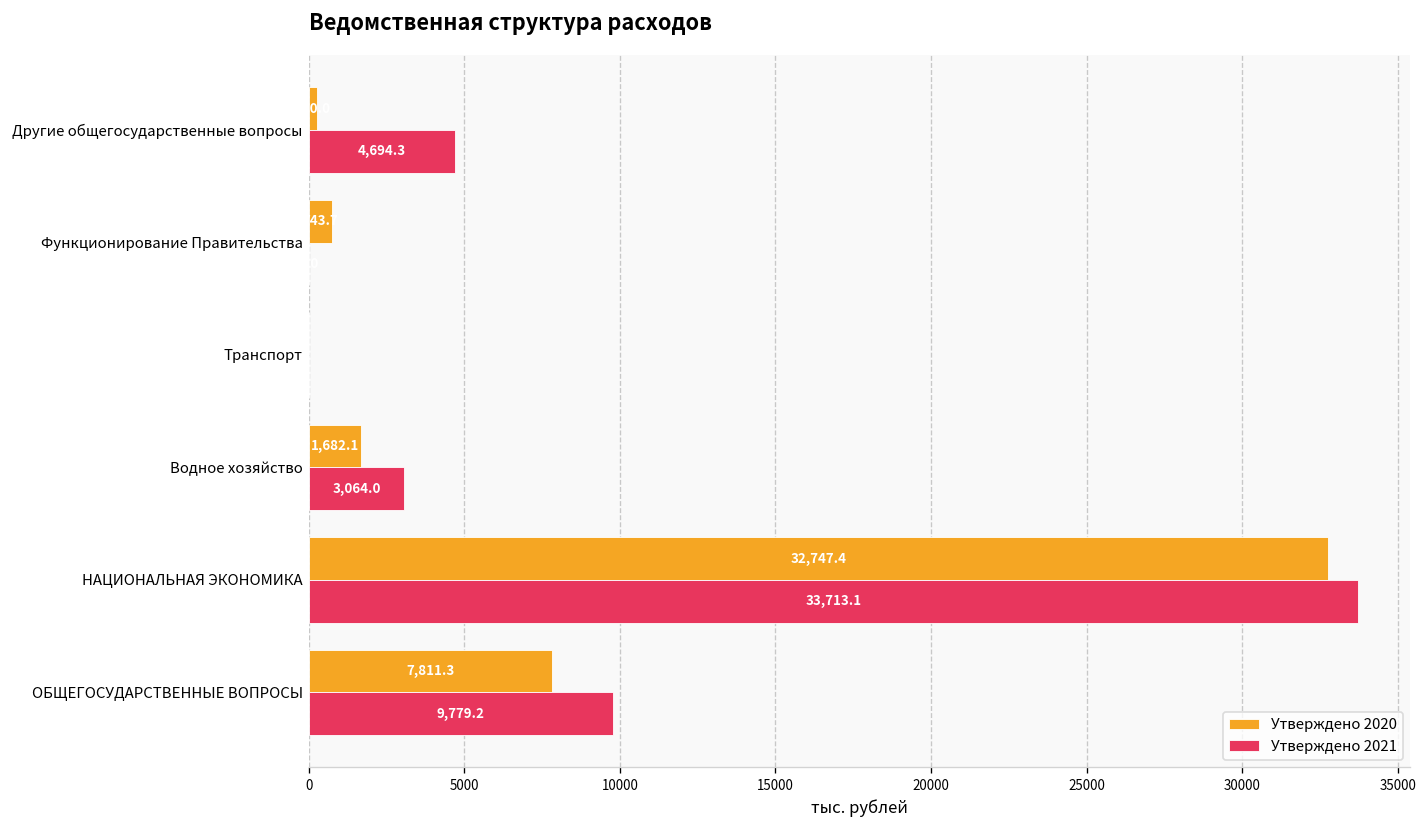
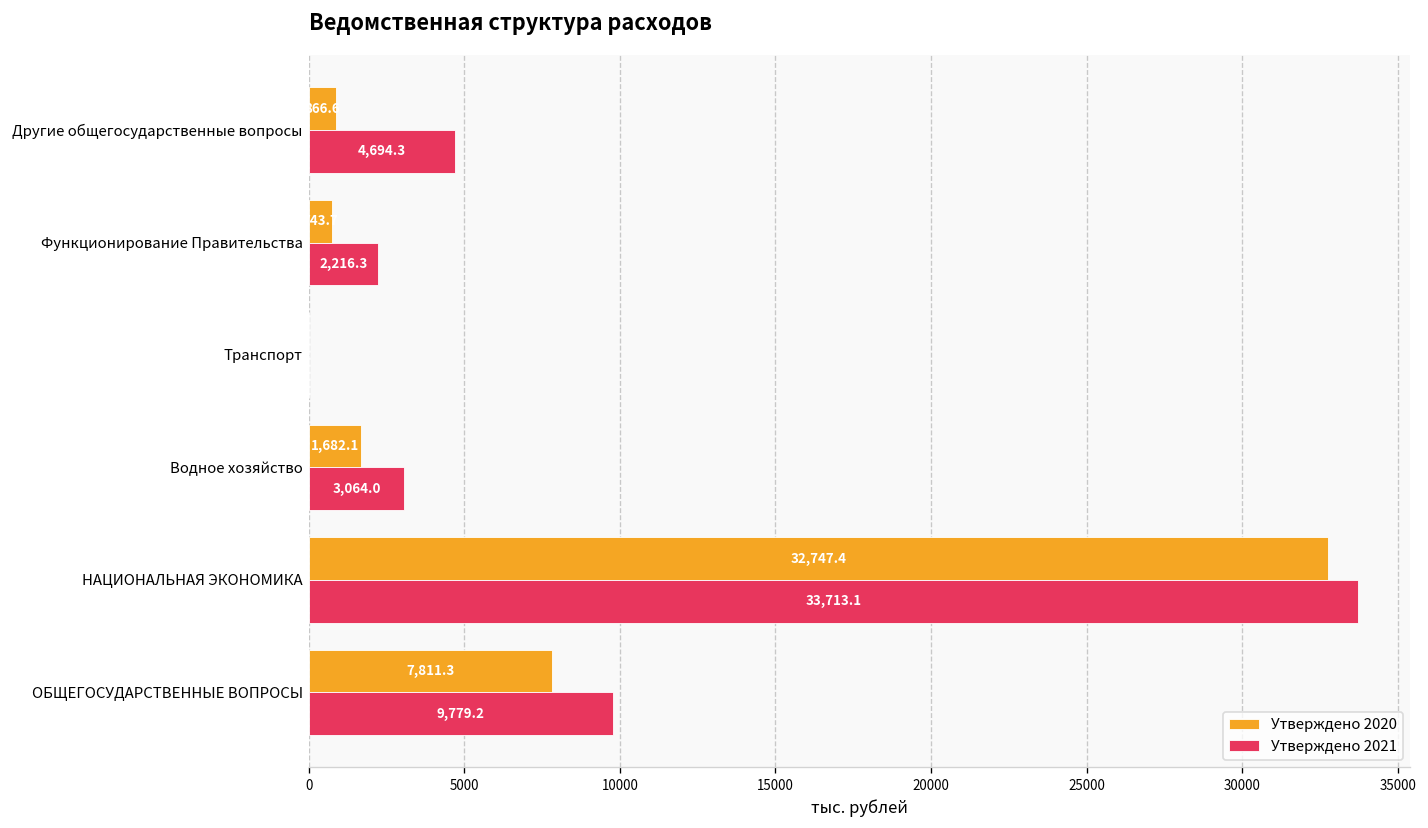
Утверждено 2020, Другие общегосударственные вопросы: 300 -> 900
Утверждено 2021, Функционирование Правительства: 0 -> 2200
